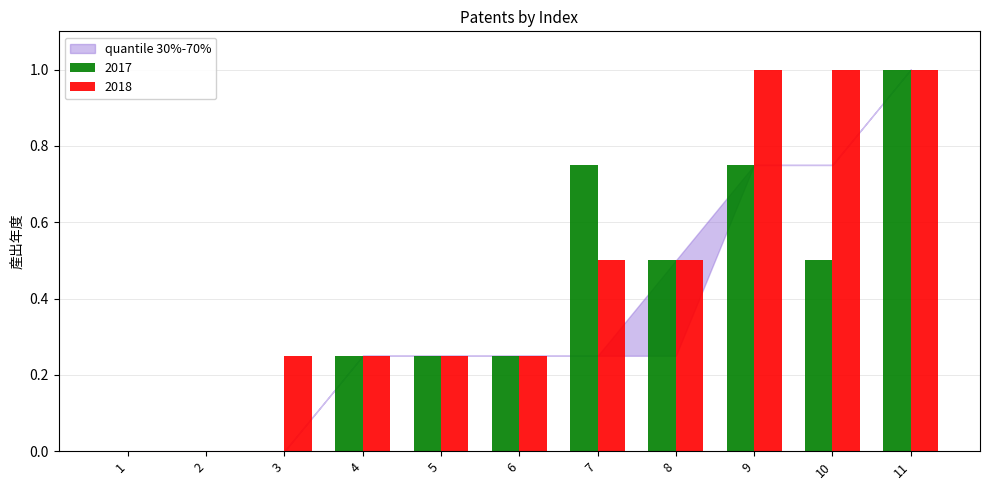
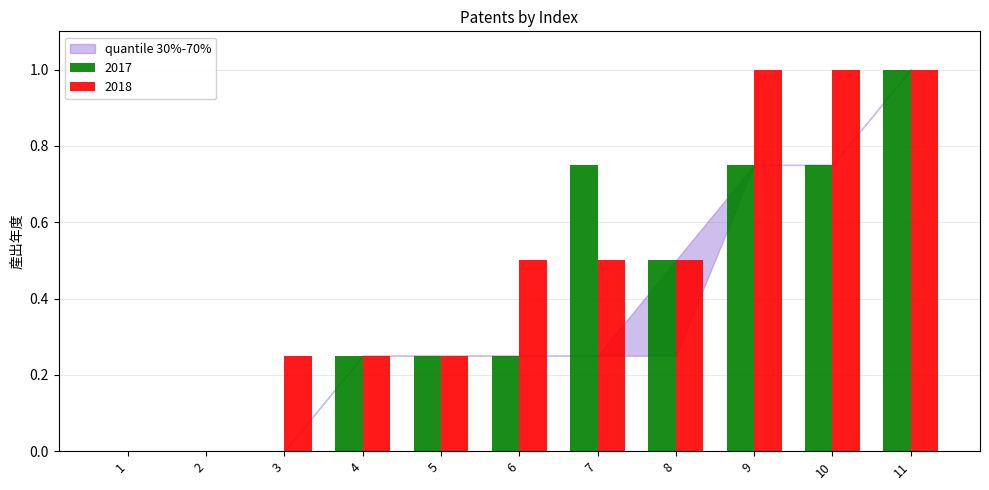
2018, 6: 0.25 -> 0.50
2017, 10: 0.50 -> 0.75
